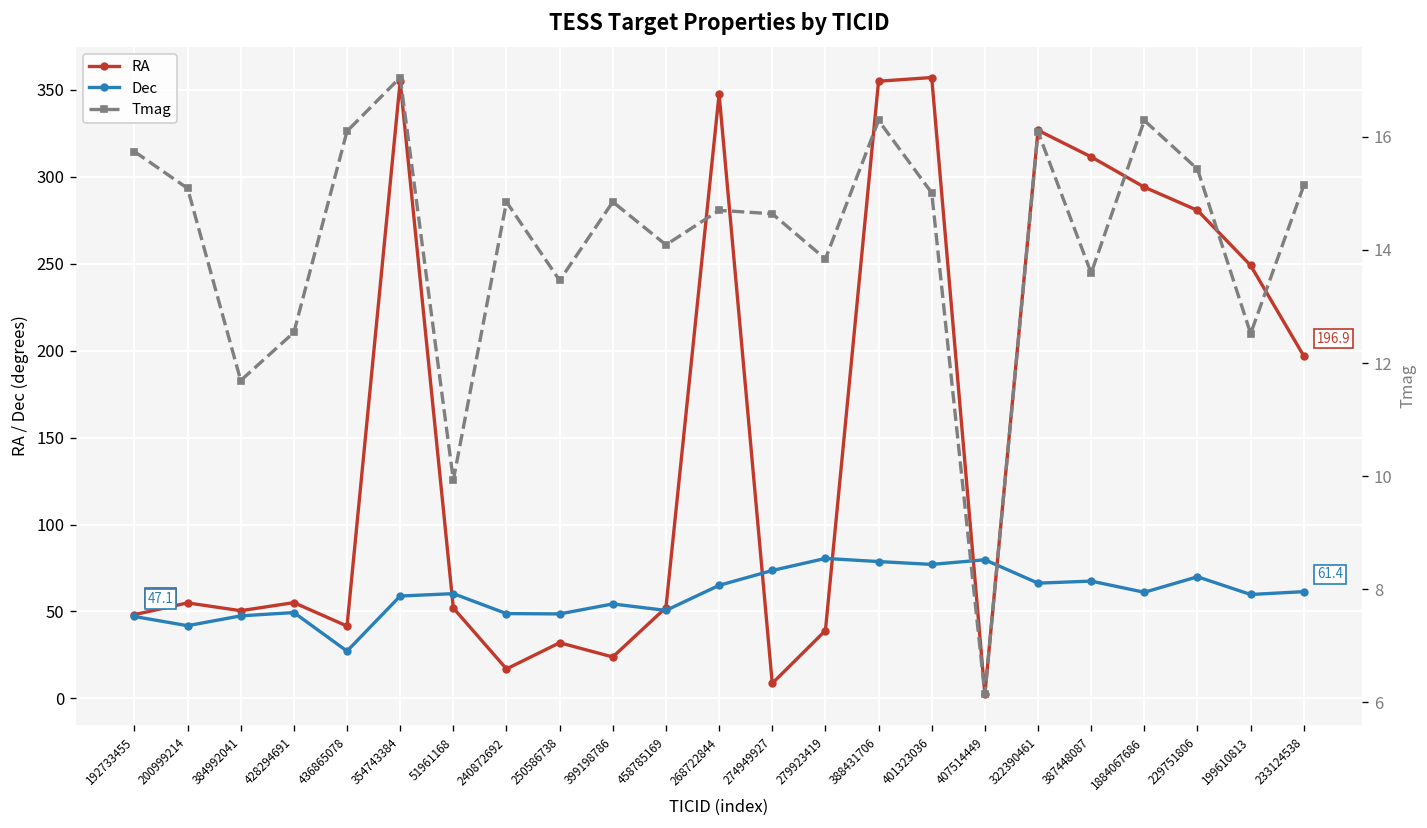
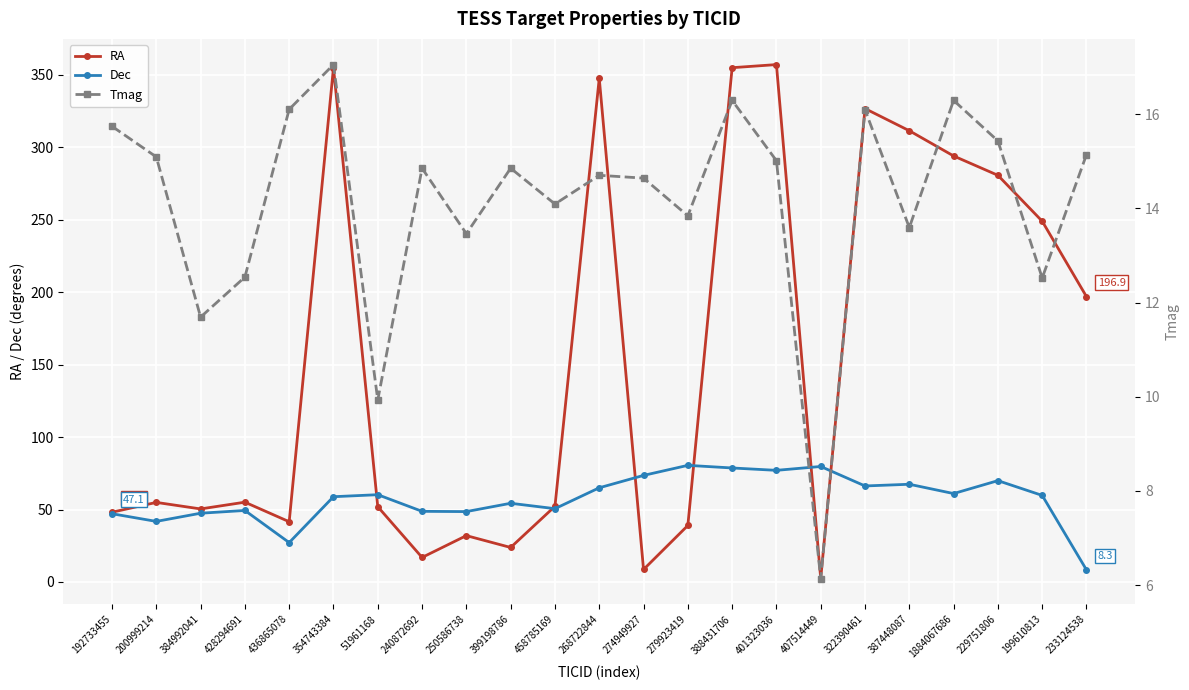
Dec, 233124538: 61.4 -> 8.3
